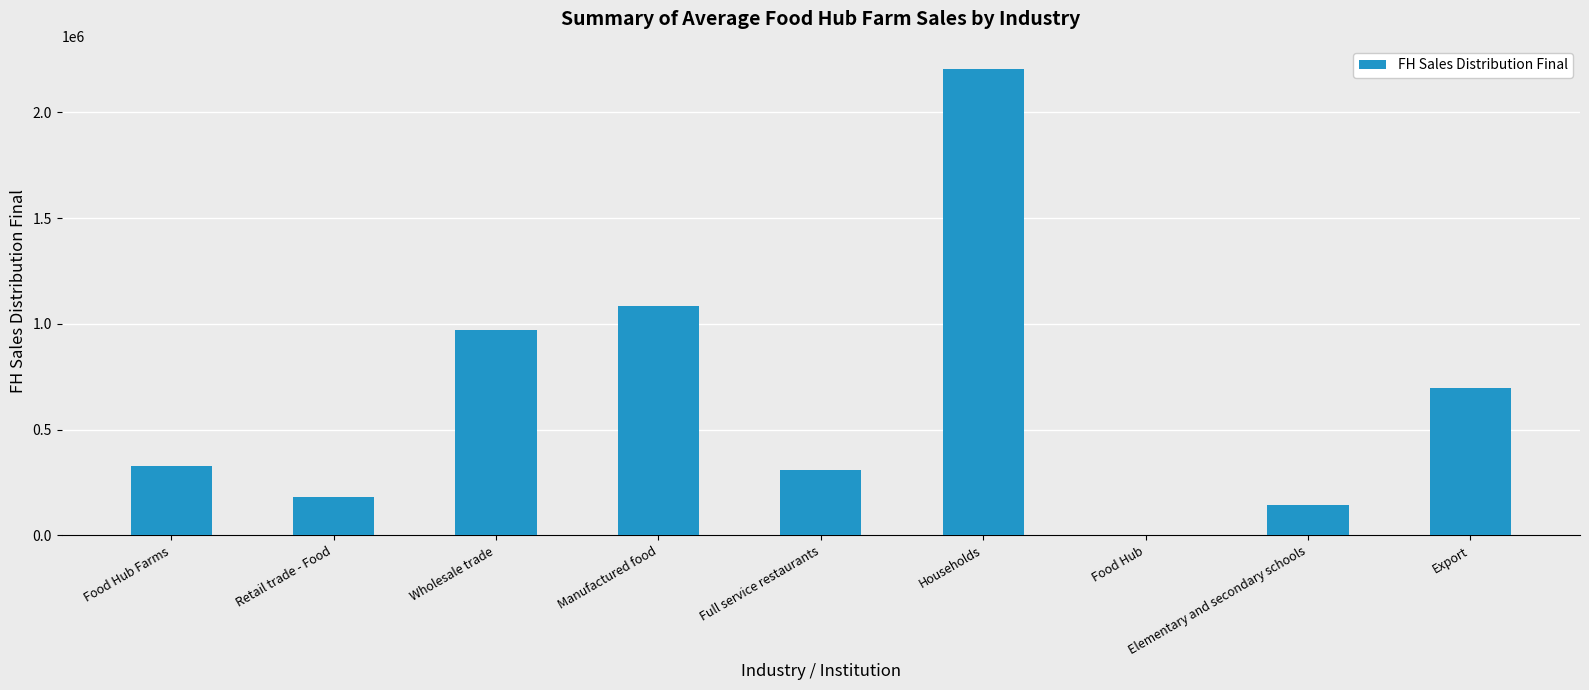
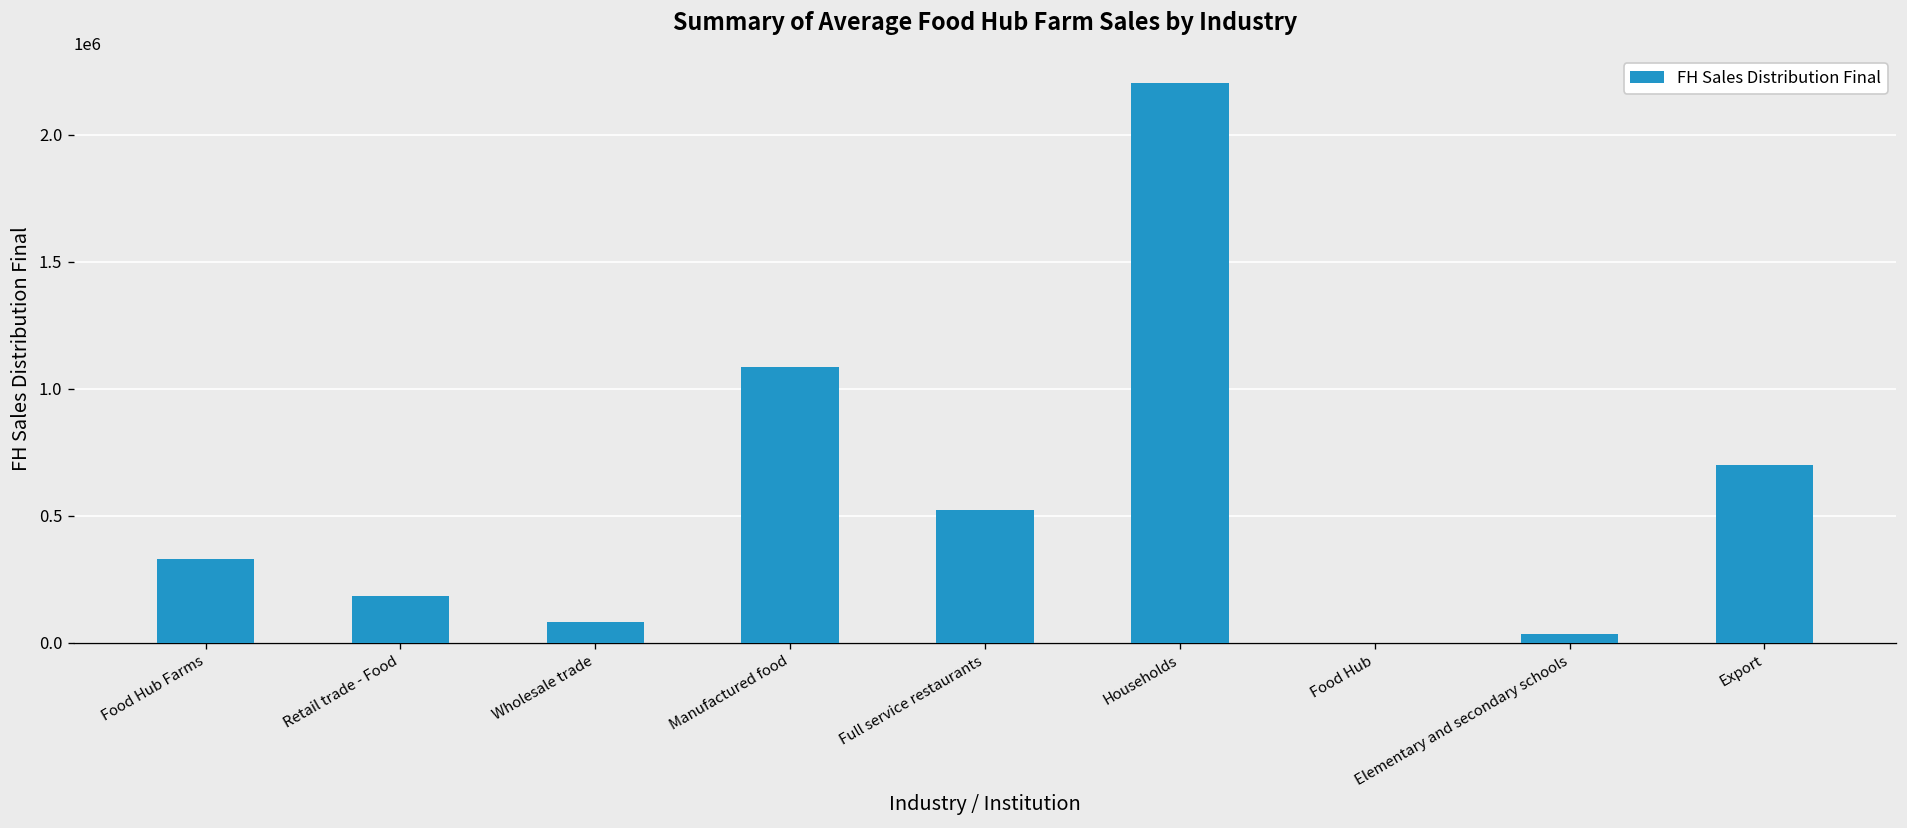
Wholesale trade: 970000 -> 80000
Full service restaurants: 310000 -> 520000
Elementary and secondary schools: 140000 -> 30000
